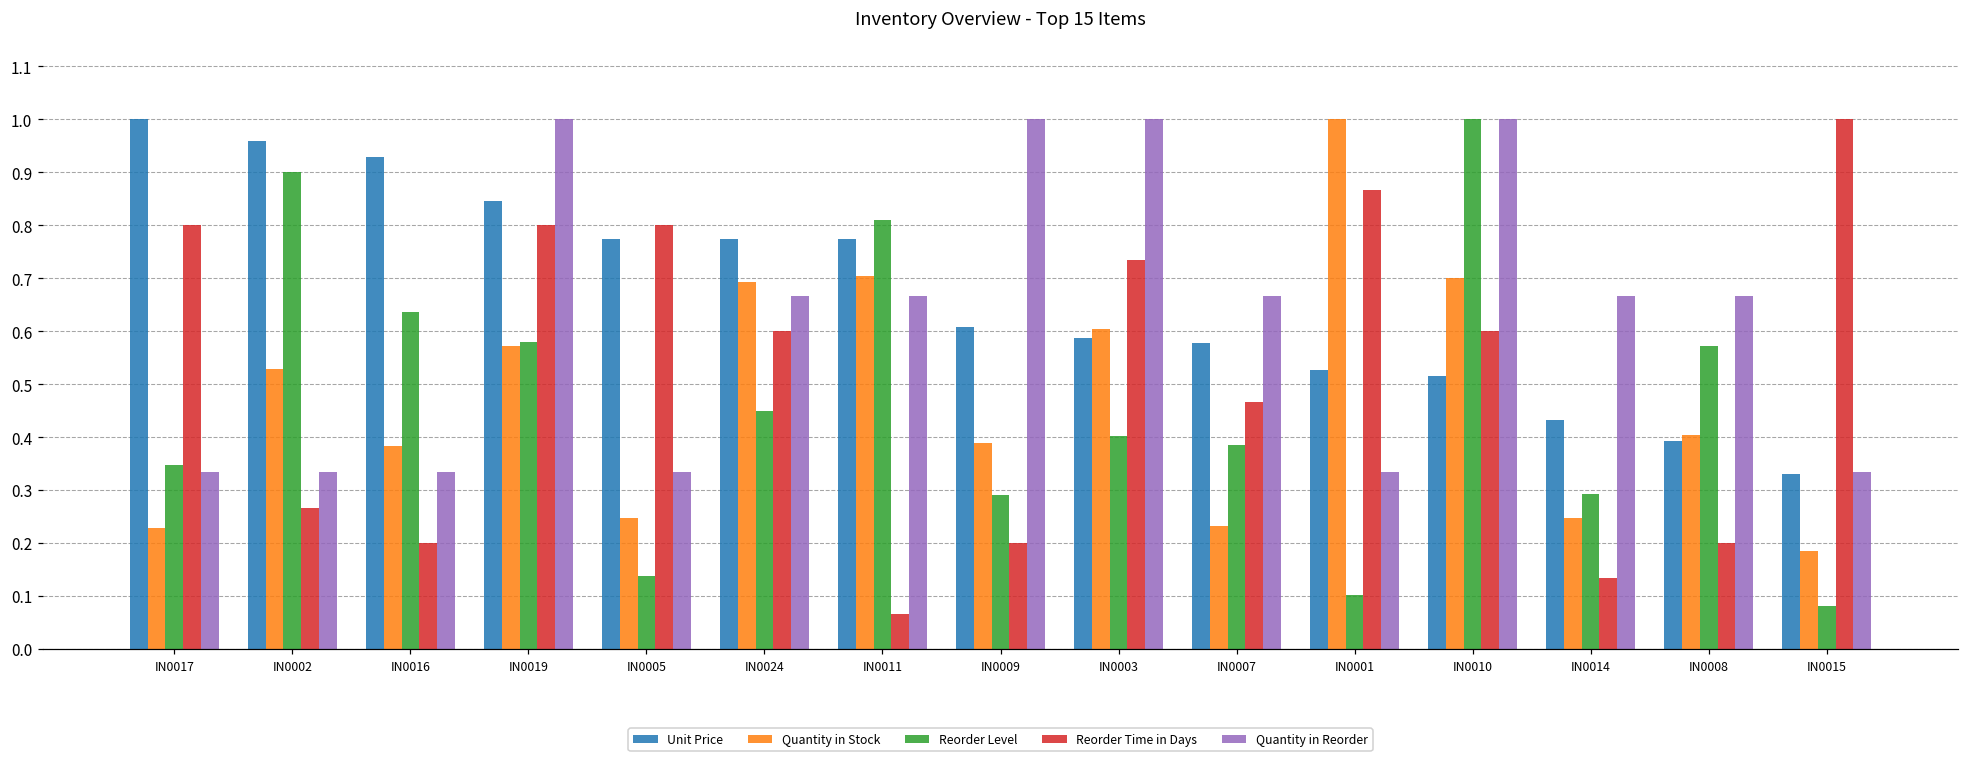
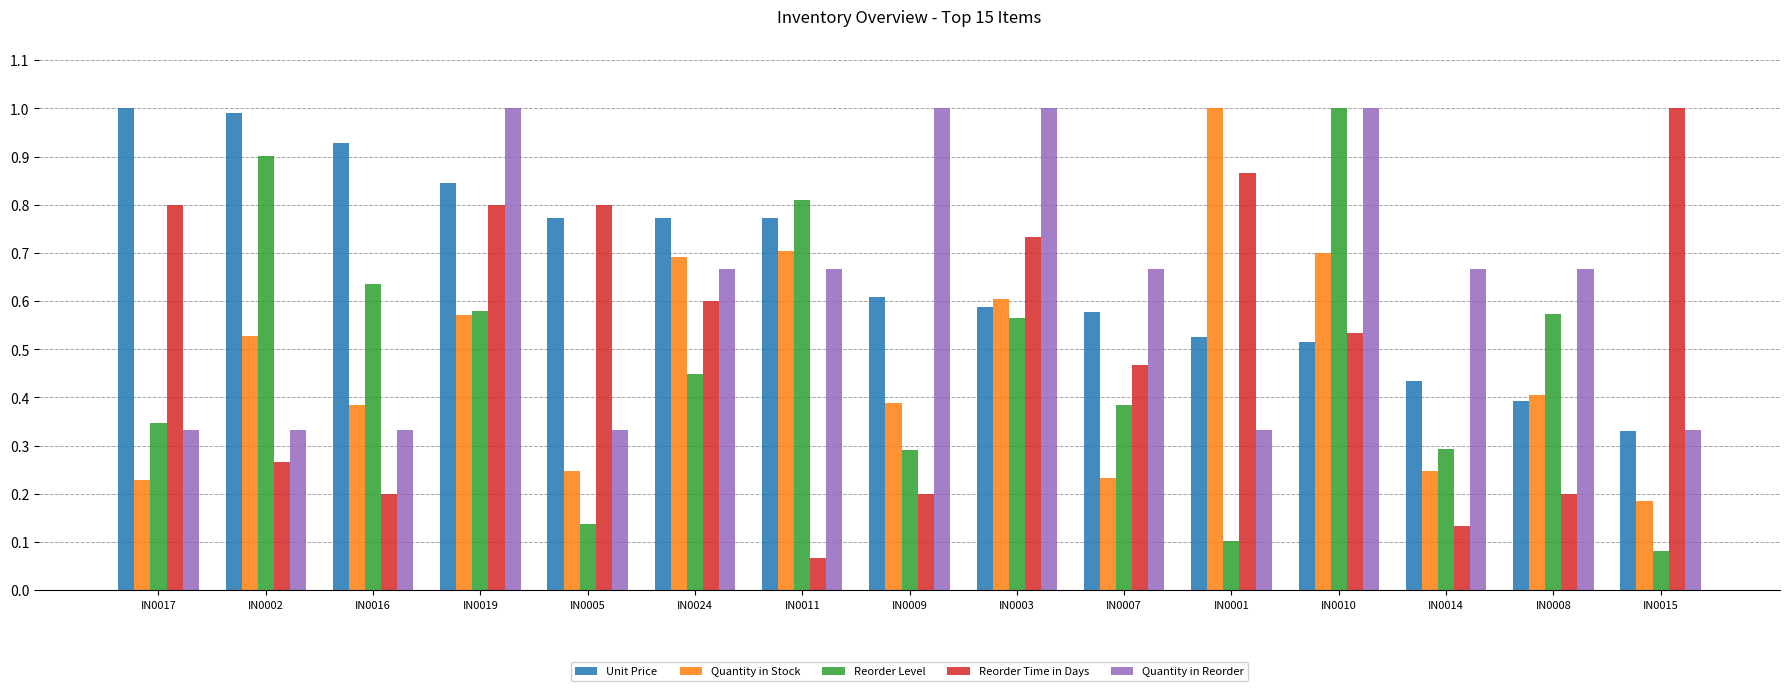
Unit Price, IN0002: 0.96 -> 0.99
Reorder Level, IN0003: 0.40 -> 0.57
Reorder Time in Days, IN0010: 0.60 -> 0.53
